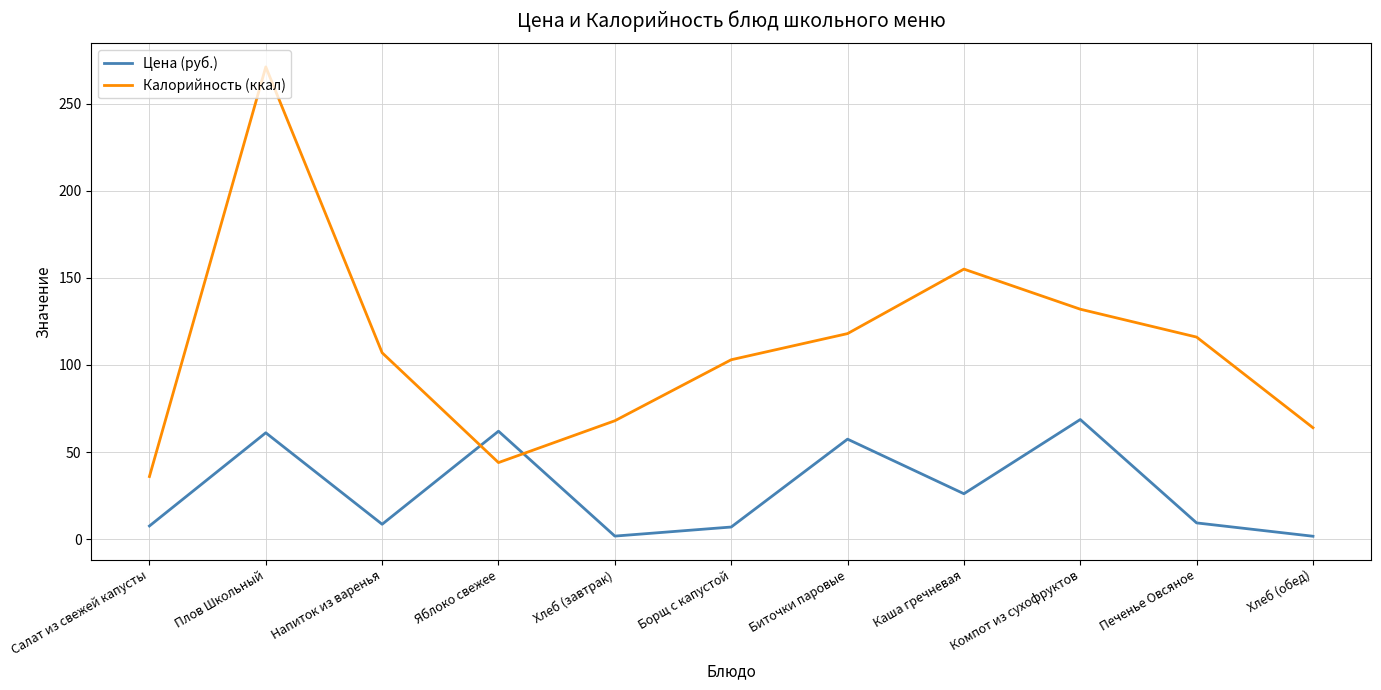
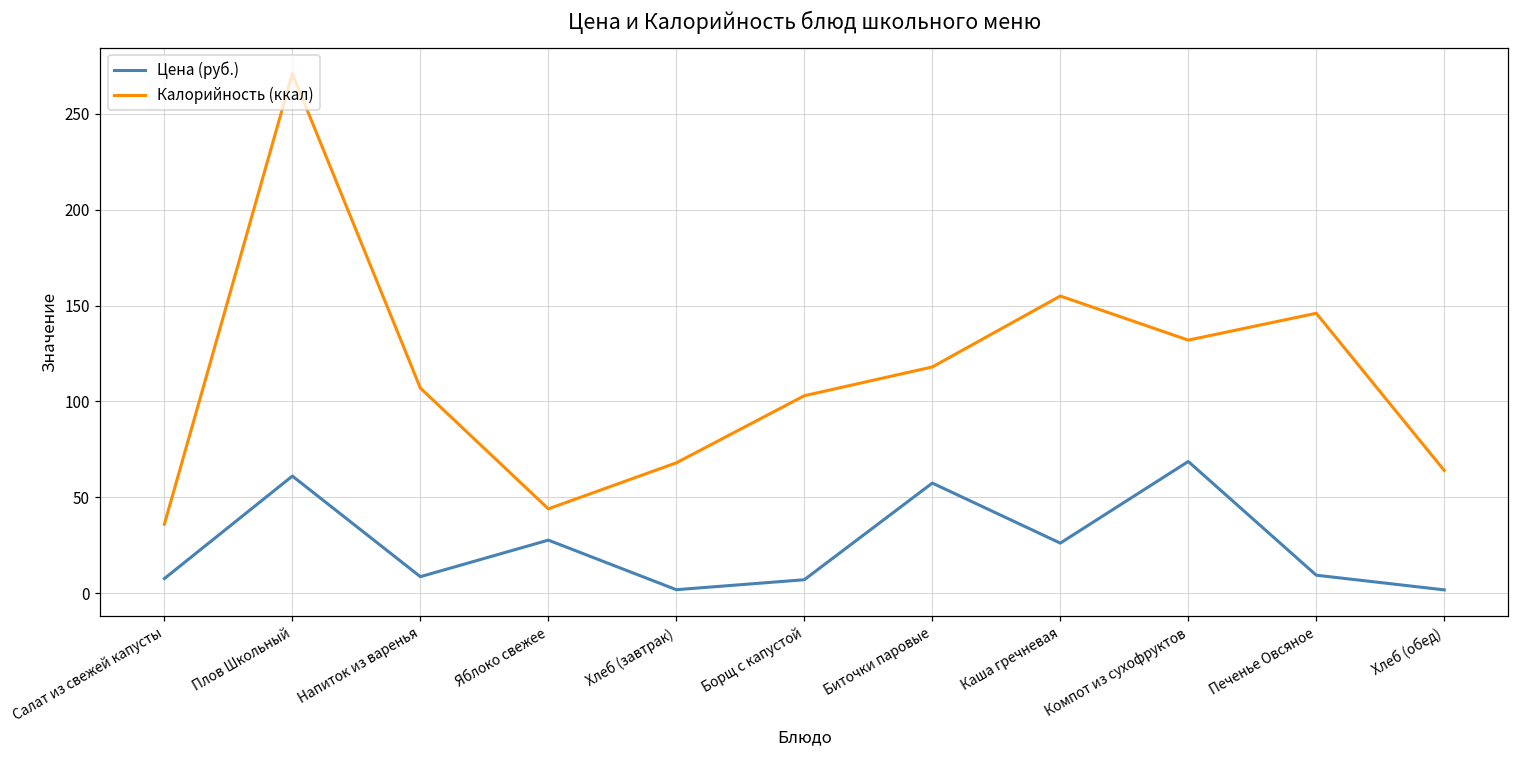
Цена (руб.), Яблоко свежее: 62 -> 28
Калорийность (ккал), Печенье Овсяное: 116 -> 146
